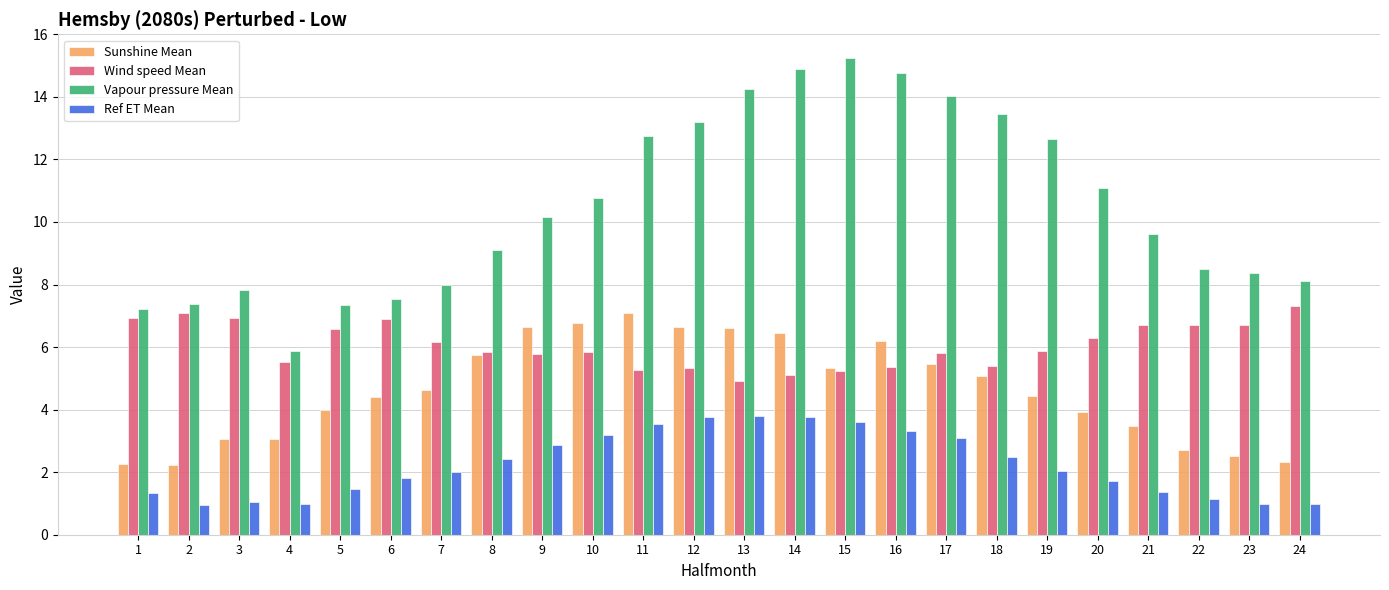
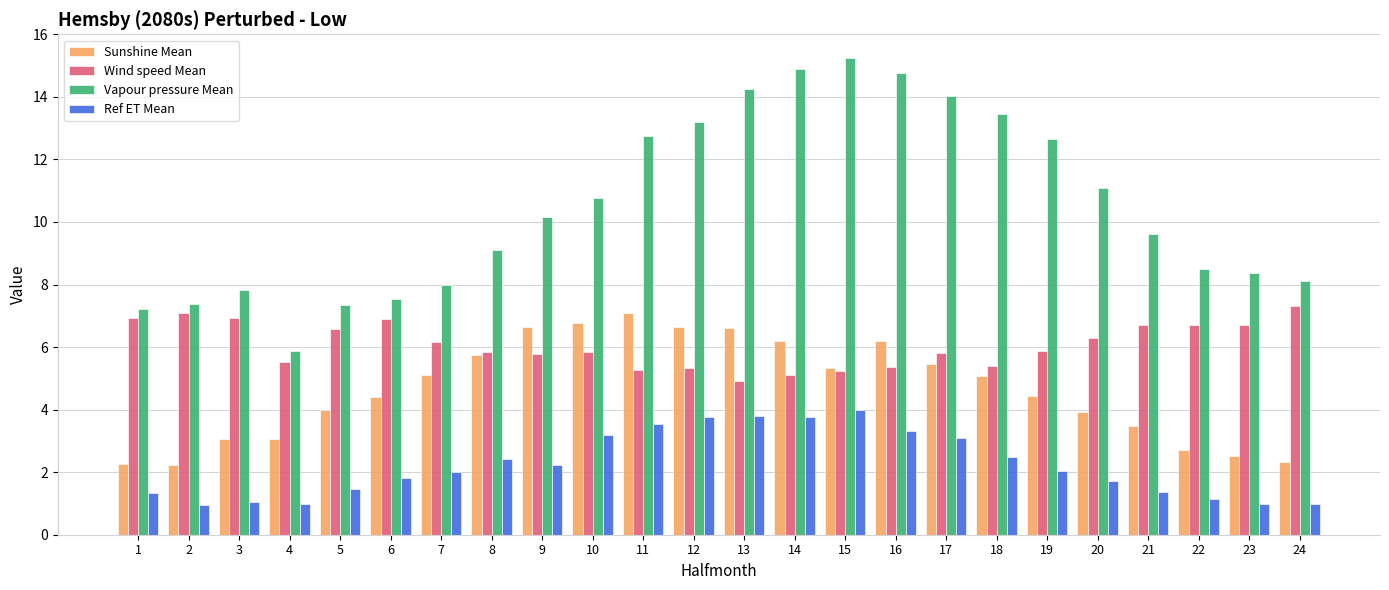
Sunshine Mean, 7: 4.6 -> 5.1
Ref ET Mean, 9: 2.9 -> 2.2
Sunshine Mean, 14: 6.5 -> 6.2
Ref ET Mean, 15: 3.6 -> 4.0
